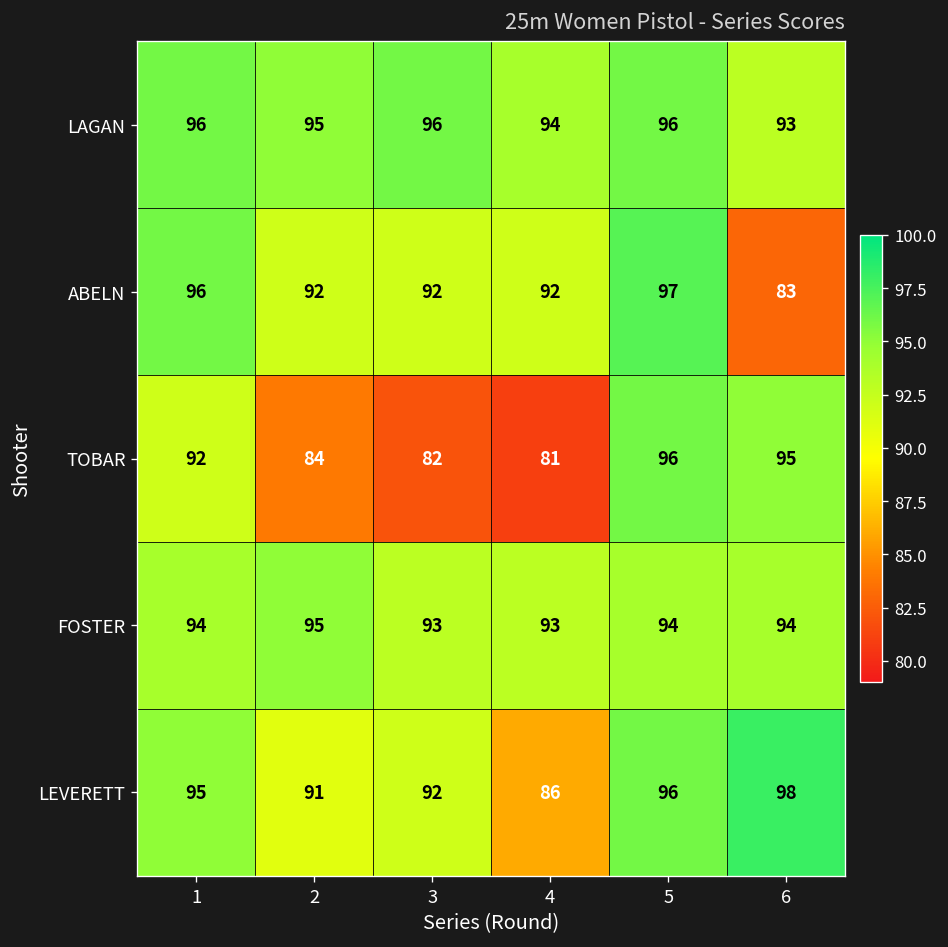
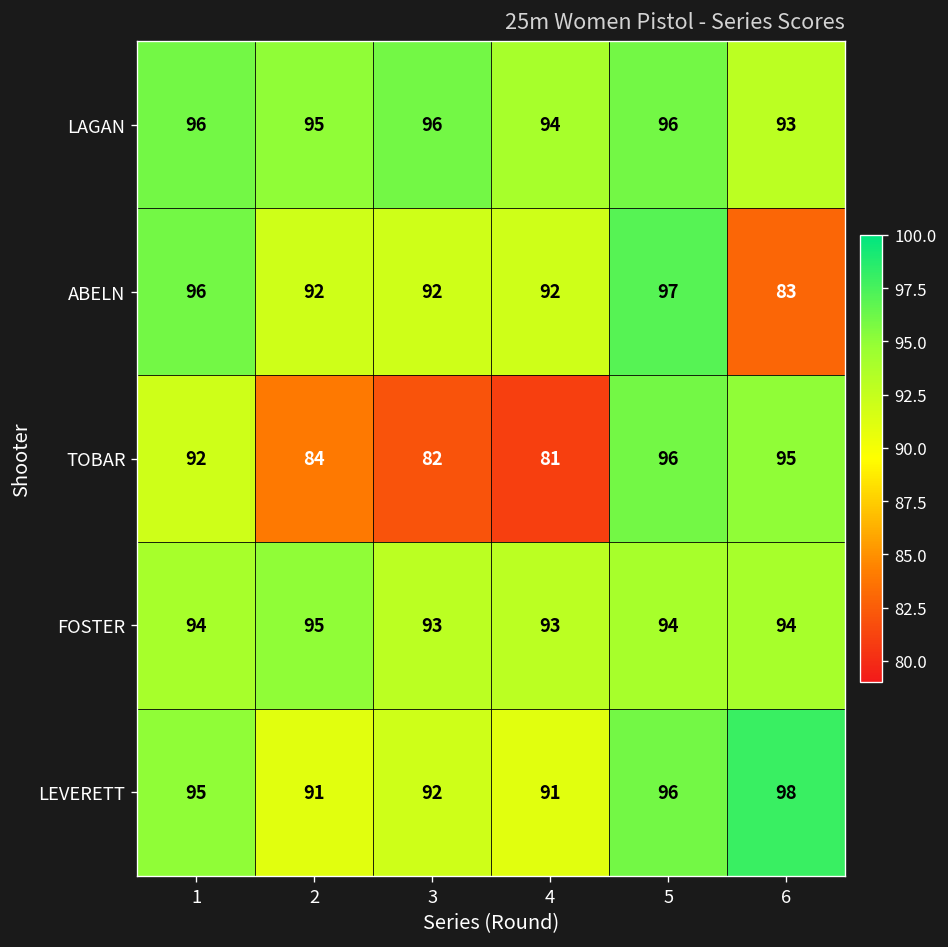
LEVERETT, 4: 86 -> 91
